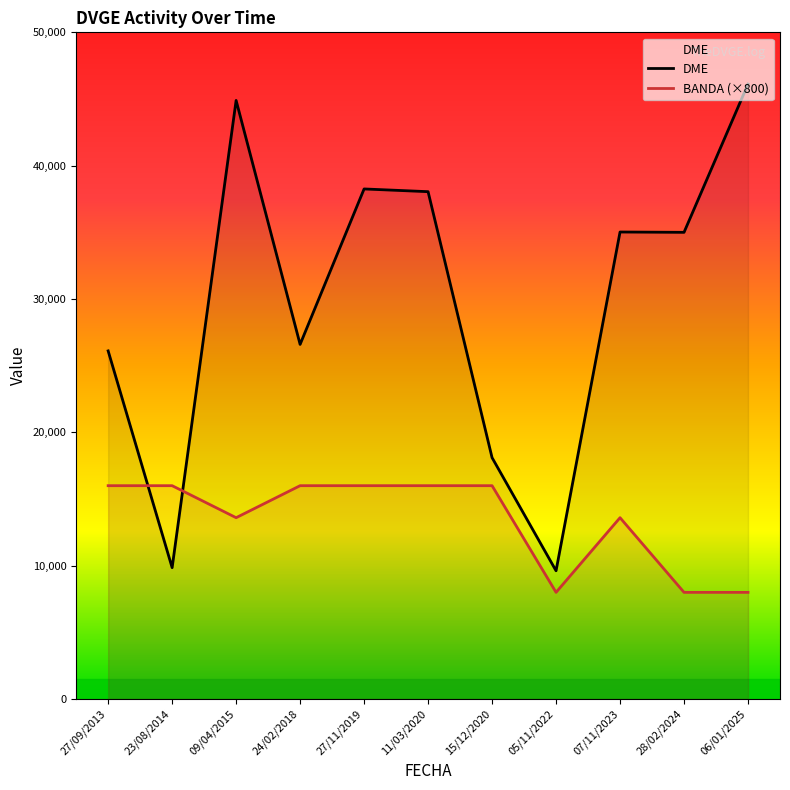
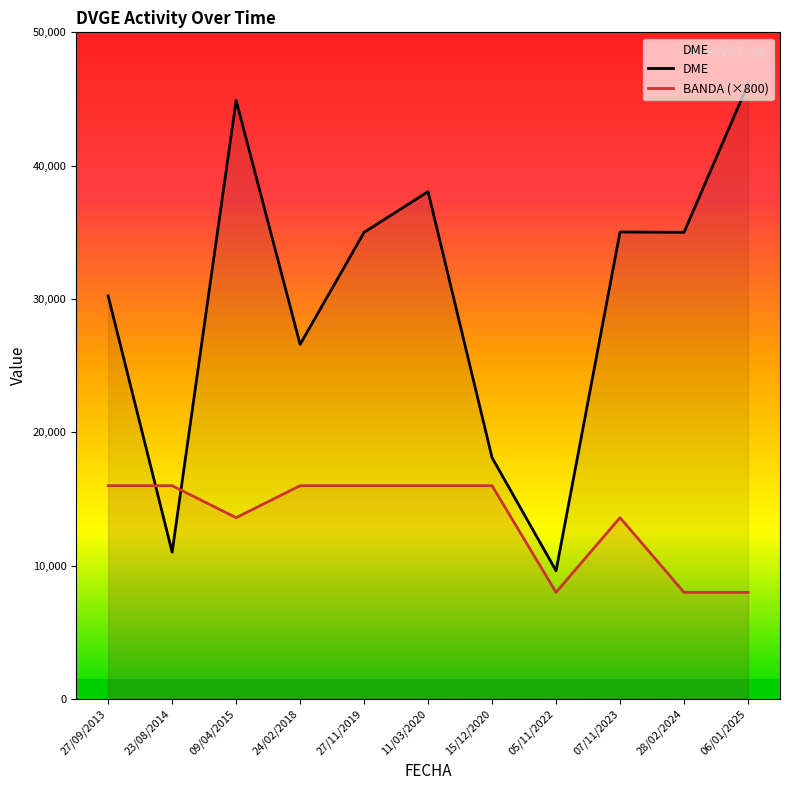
DME, 27/09/2013: 26,100 -> 30,200
DME, 23/08/2014: 9,900 -> 11,000
DME, 27/11/2019: 38,300 -> 35,000
